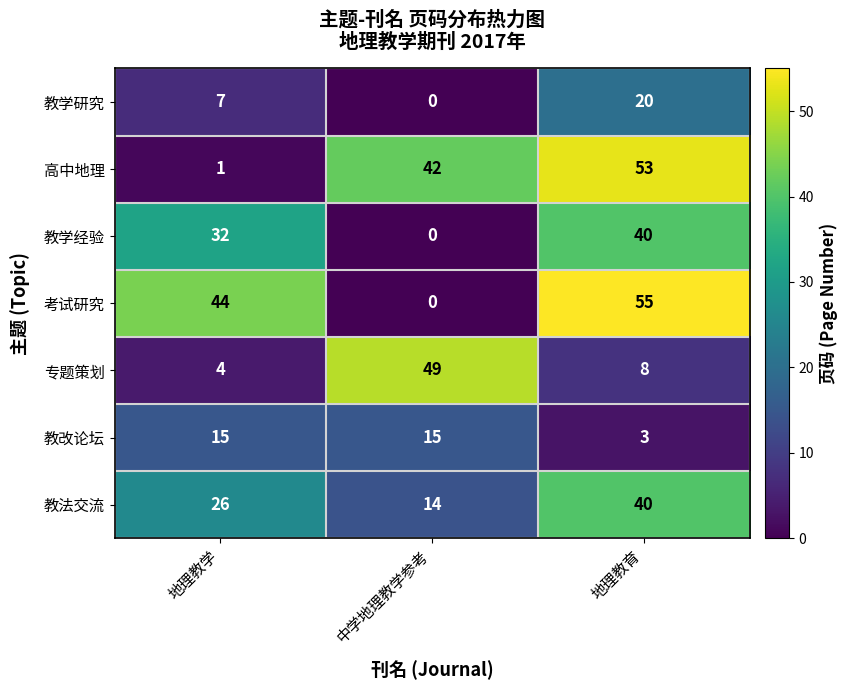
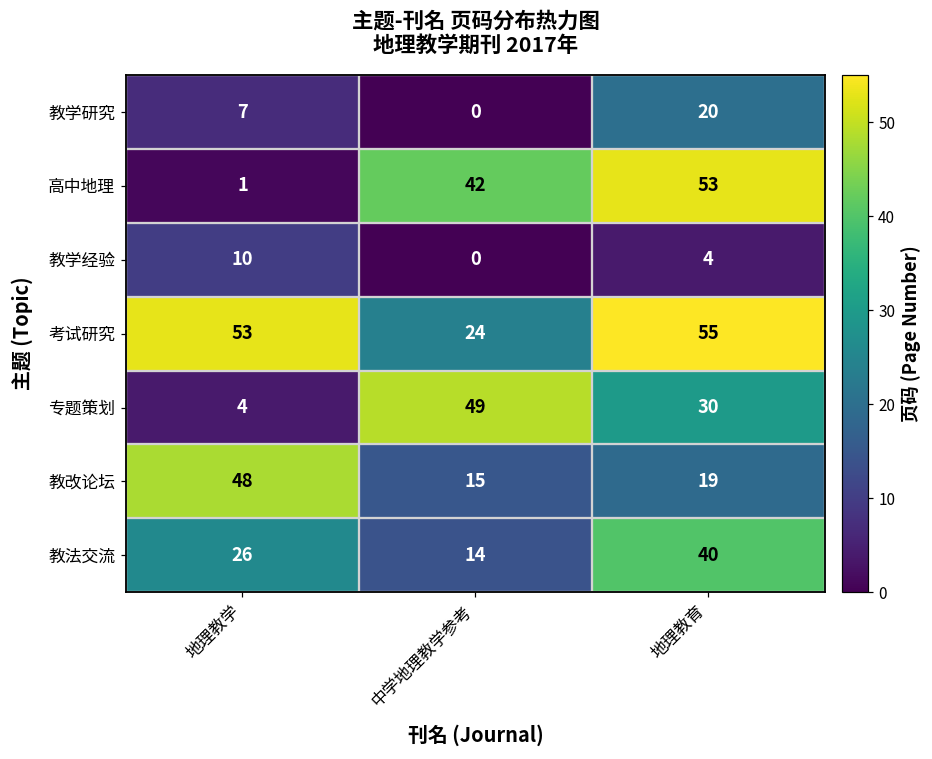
教学经验, 地理教学: 32 -> 10
教学经验, 地理教育: 40 -> 4
考试研究, 地理教学: 44 -> 53
考试研究, 中学地理教学参考: 0 -> 24
专题策划, 地理教育: 8 -> 30
教改论坛, 地理教学: 15 -> 48
教改论坛, 地理教育: 3 -> 19
